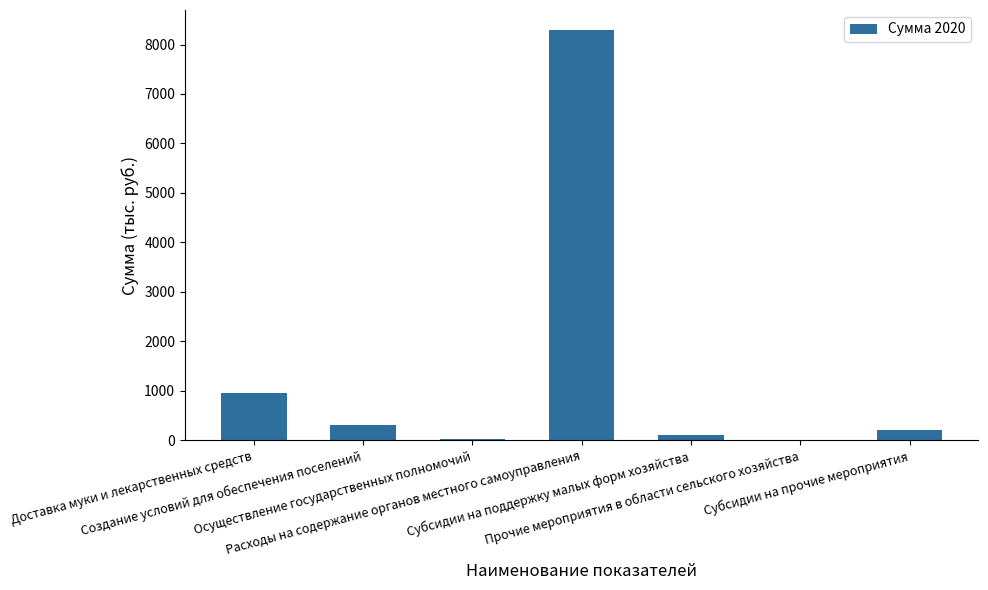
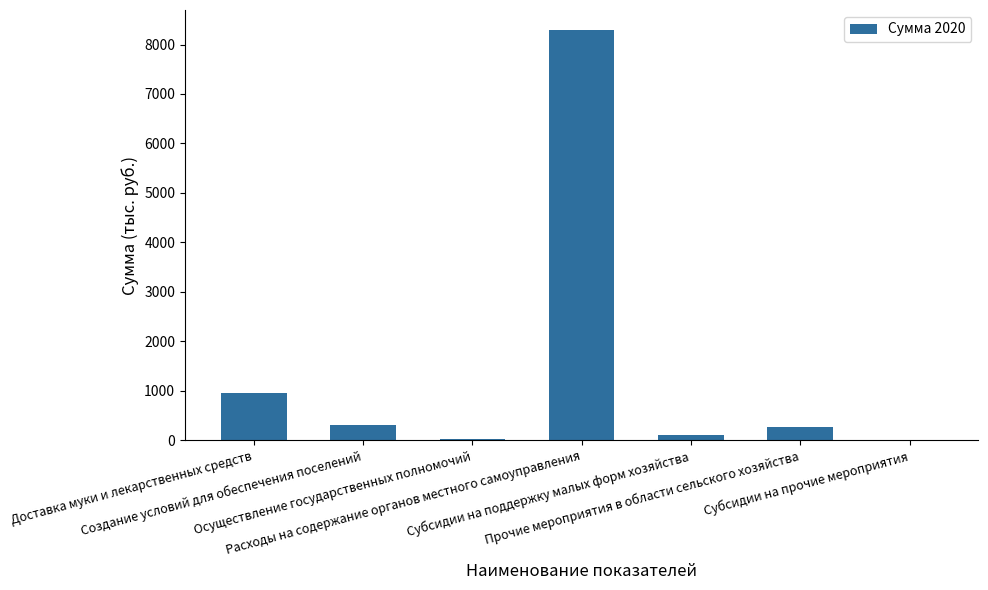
Прочие мероприятия в области сельского хозяйства: 0 -> 300
Субсидии на прочие мероприятия: 200 -> 0
